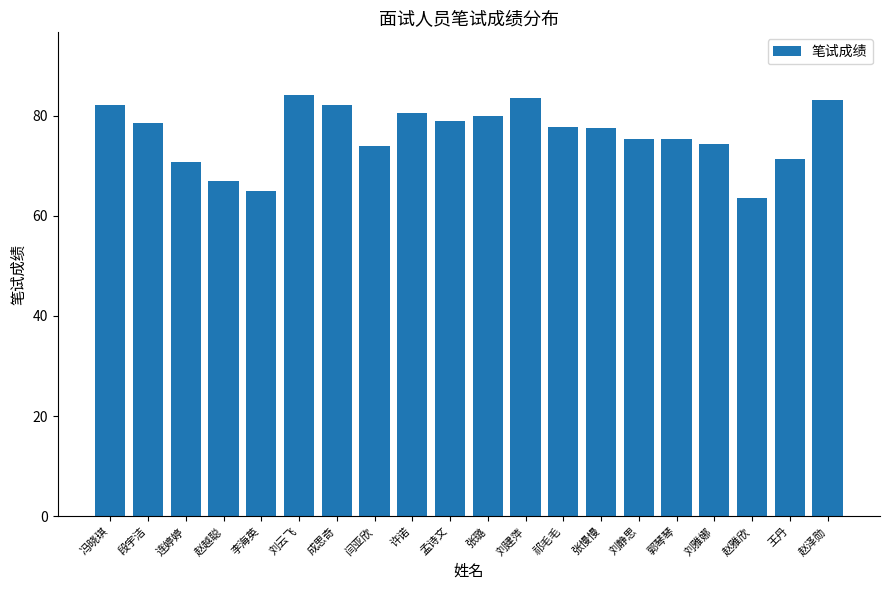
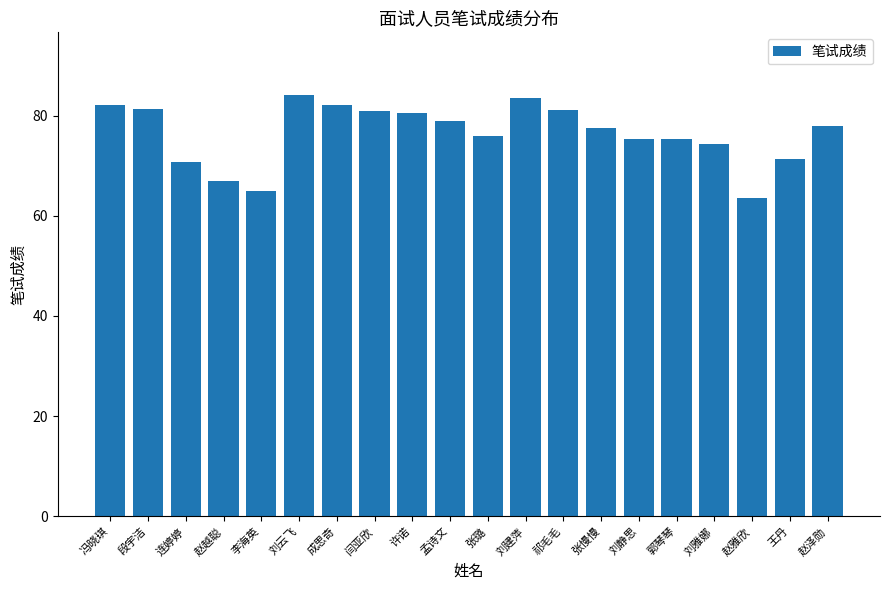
段宇洁: 79 -> 81
闫亚欣: 74 -> 81
张璐: 80 -> 76
祁毛毛: 78 -> 81
赵泽勋: 83 -> 78
